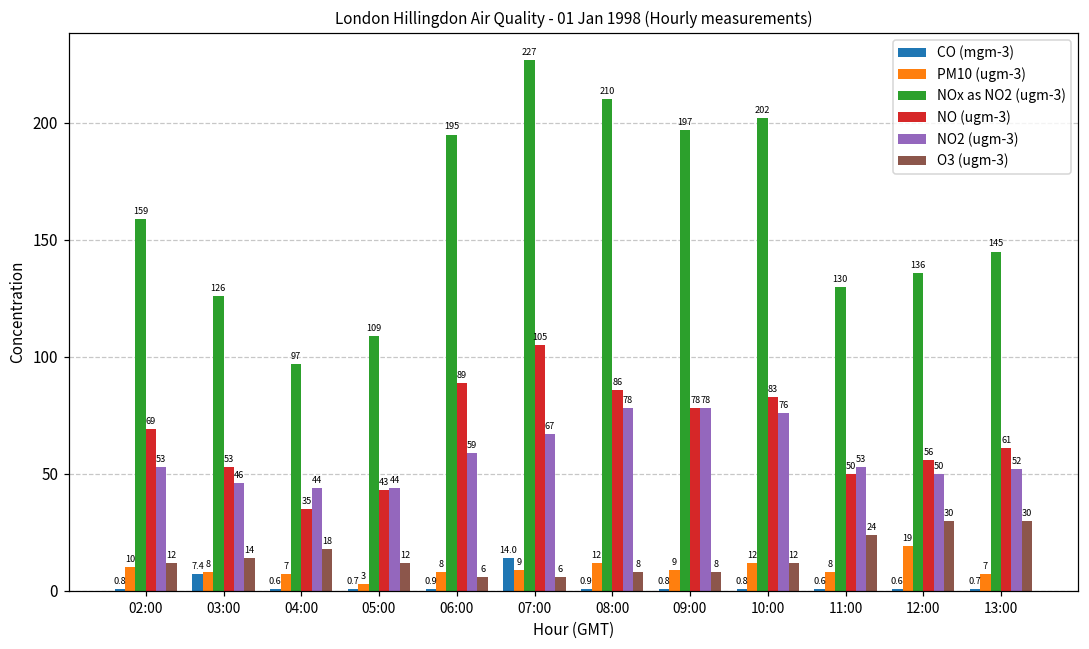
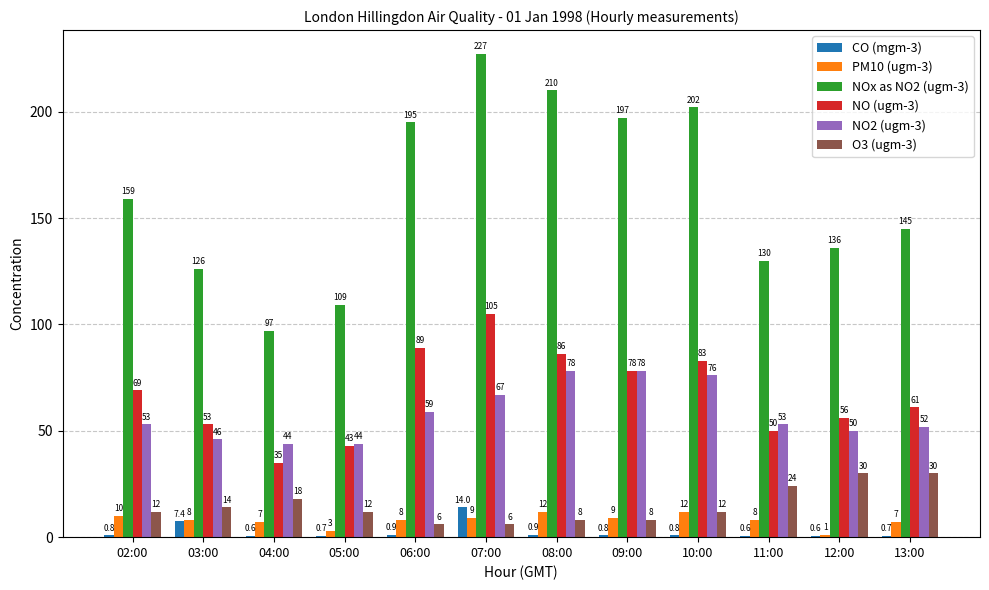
PM10 (ugm-3), 12:00: 19 -> 1
